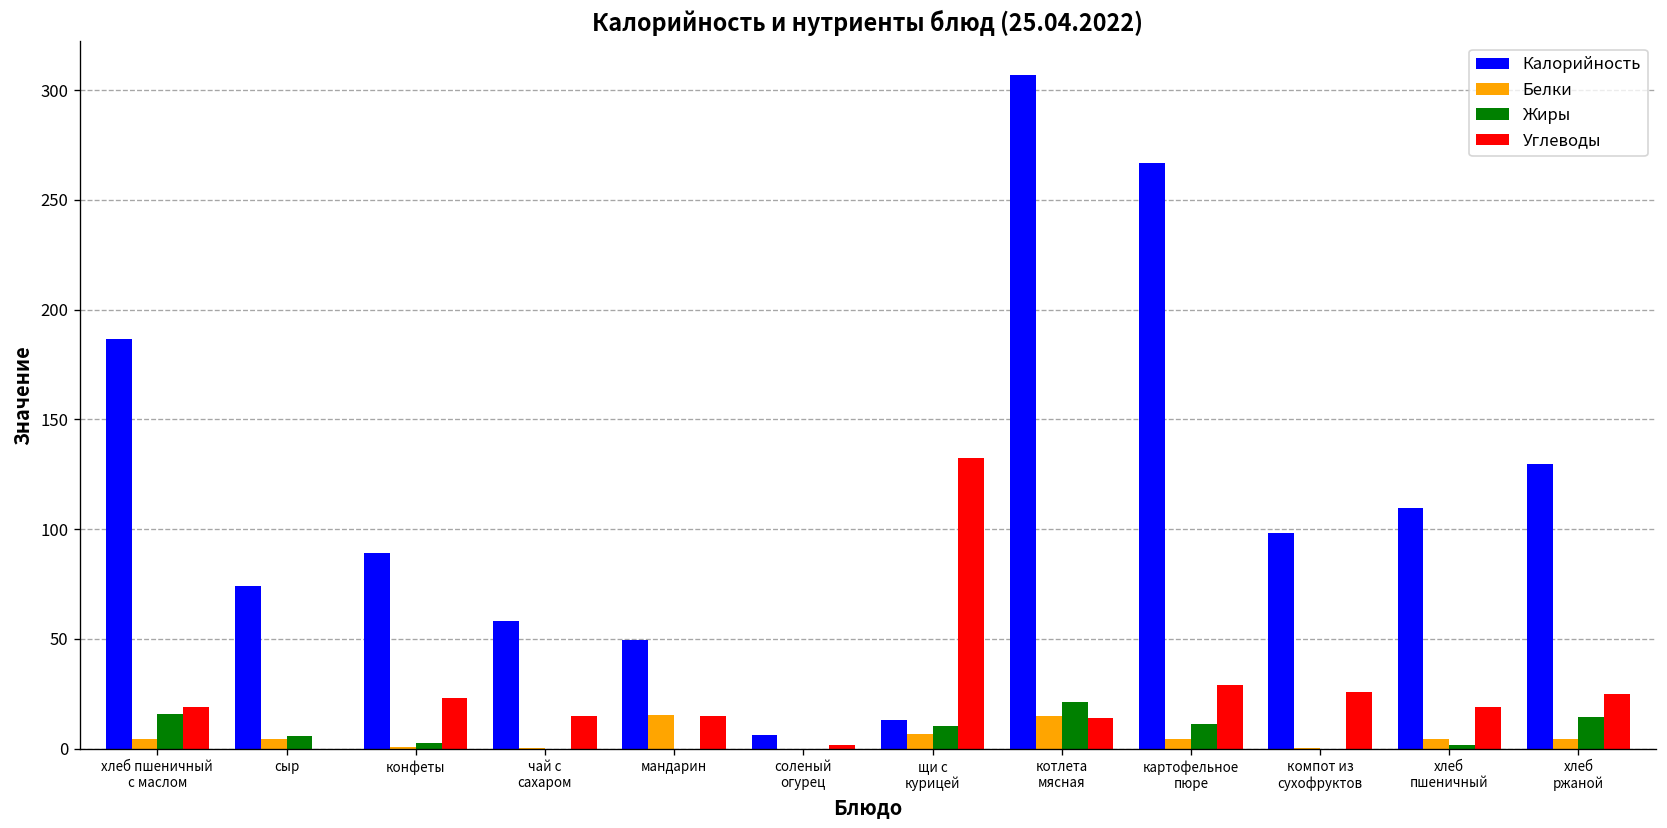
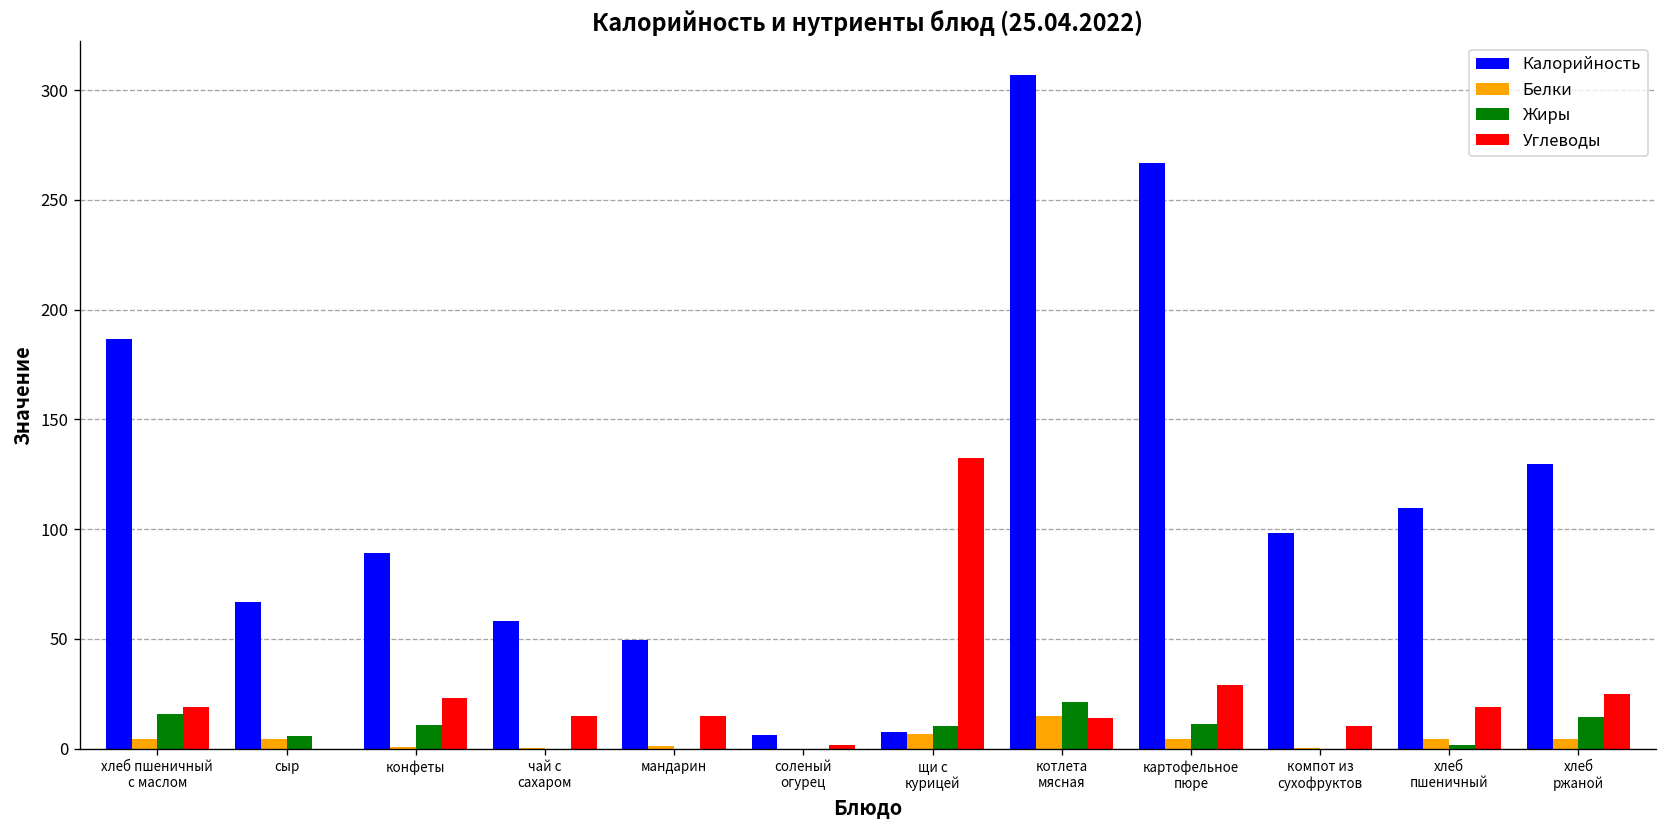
Калорийность, сыр: 74 -> 67
Жиры, конфеты: 3 -> 11
Белки, мандарин: 15 -> 1
Калорийность, щи с курицей: 13 -> 8
Углеводы, компот из сухофруктов: 26 -> 10
